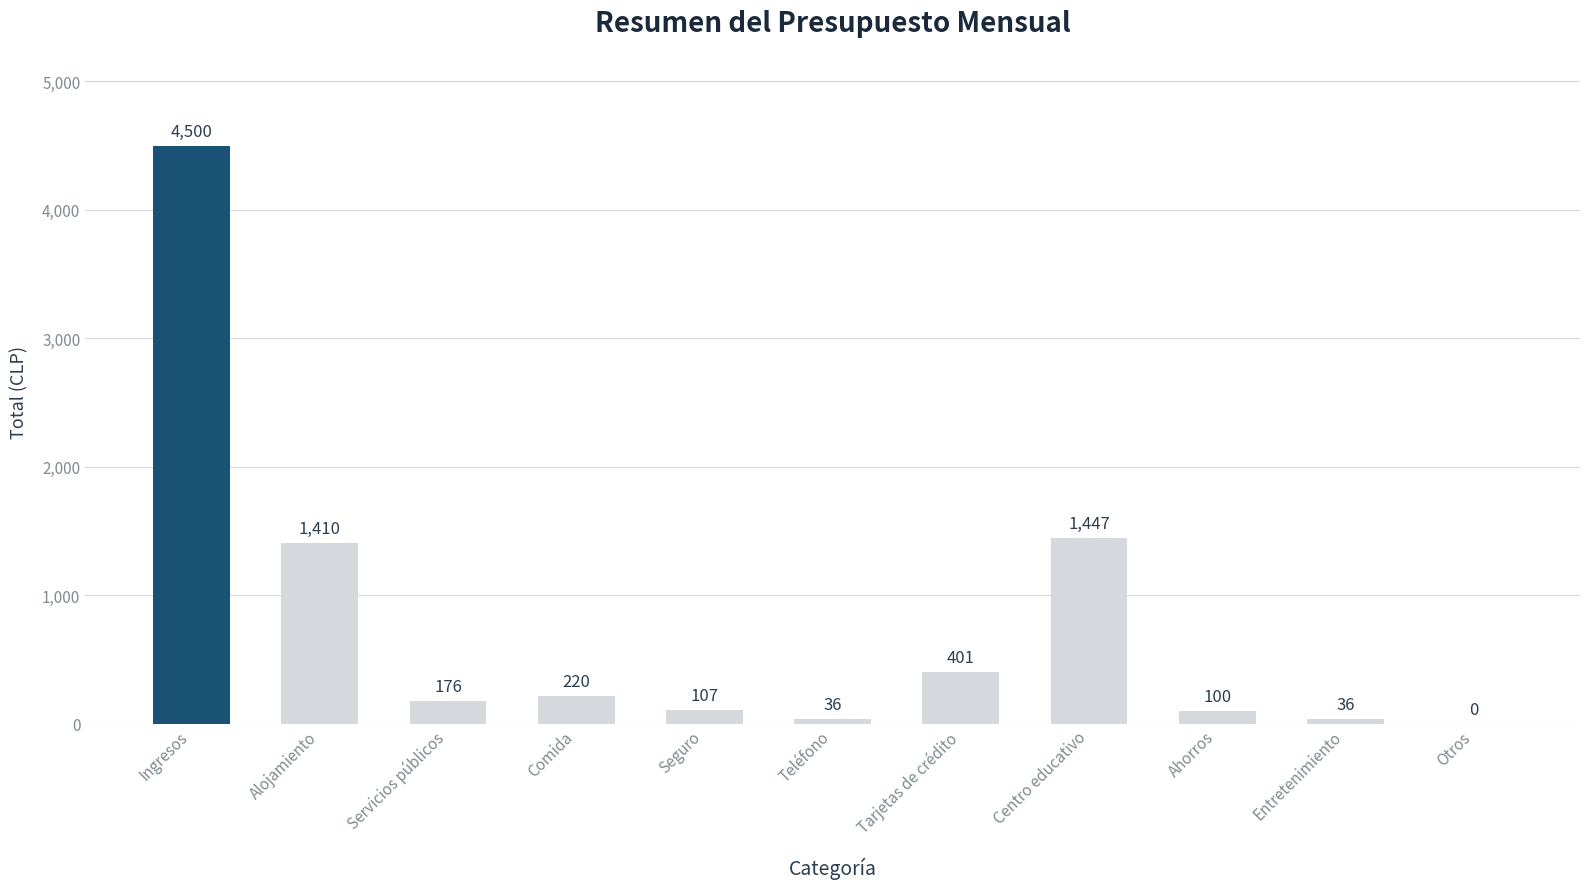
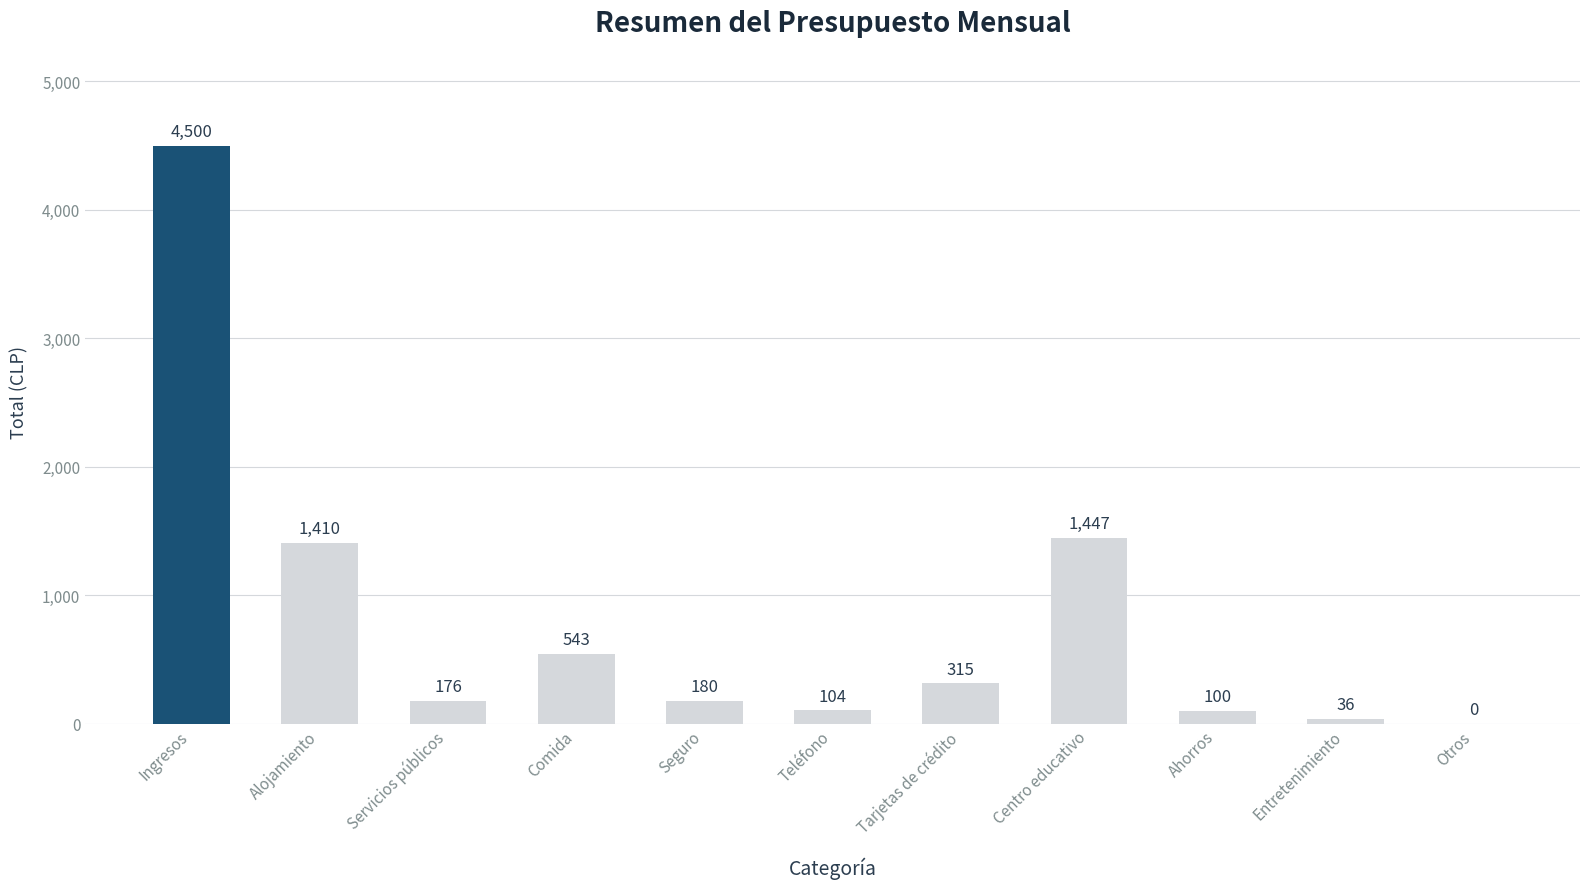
Comida: 220 -> 543
Seguro: 107 -> 180
Teléfono: 36 -> 104
Tarjetas de crédito: 401 -> 315
